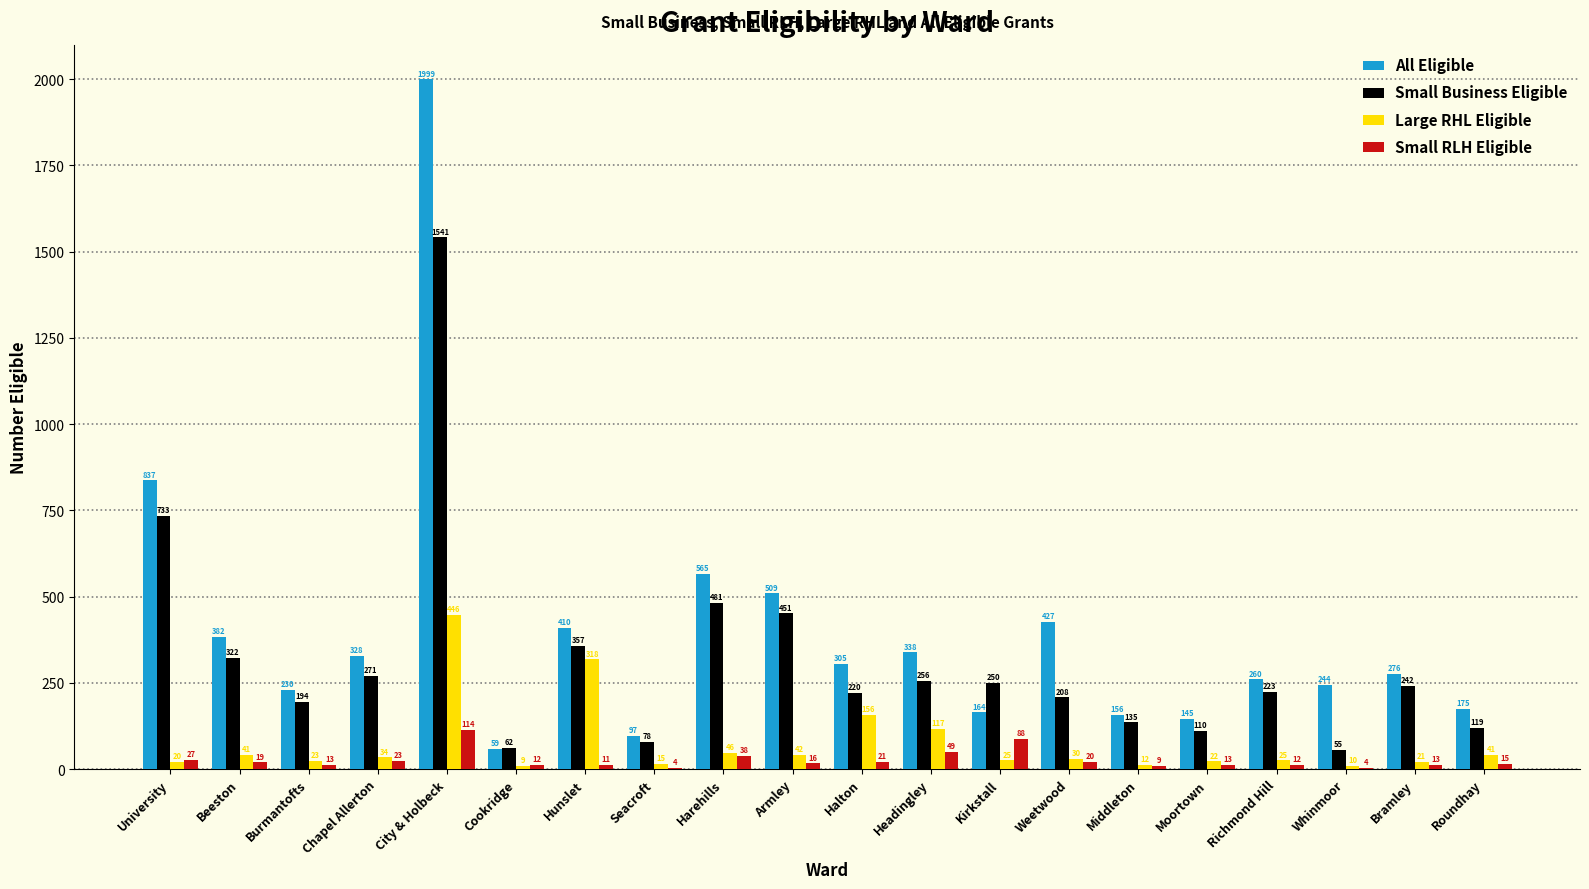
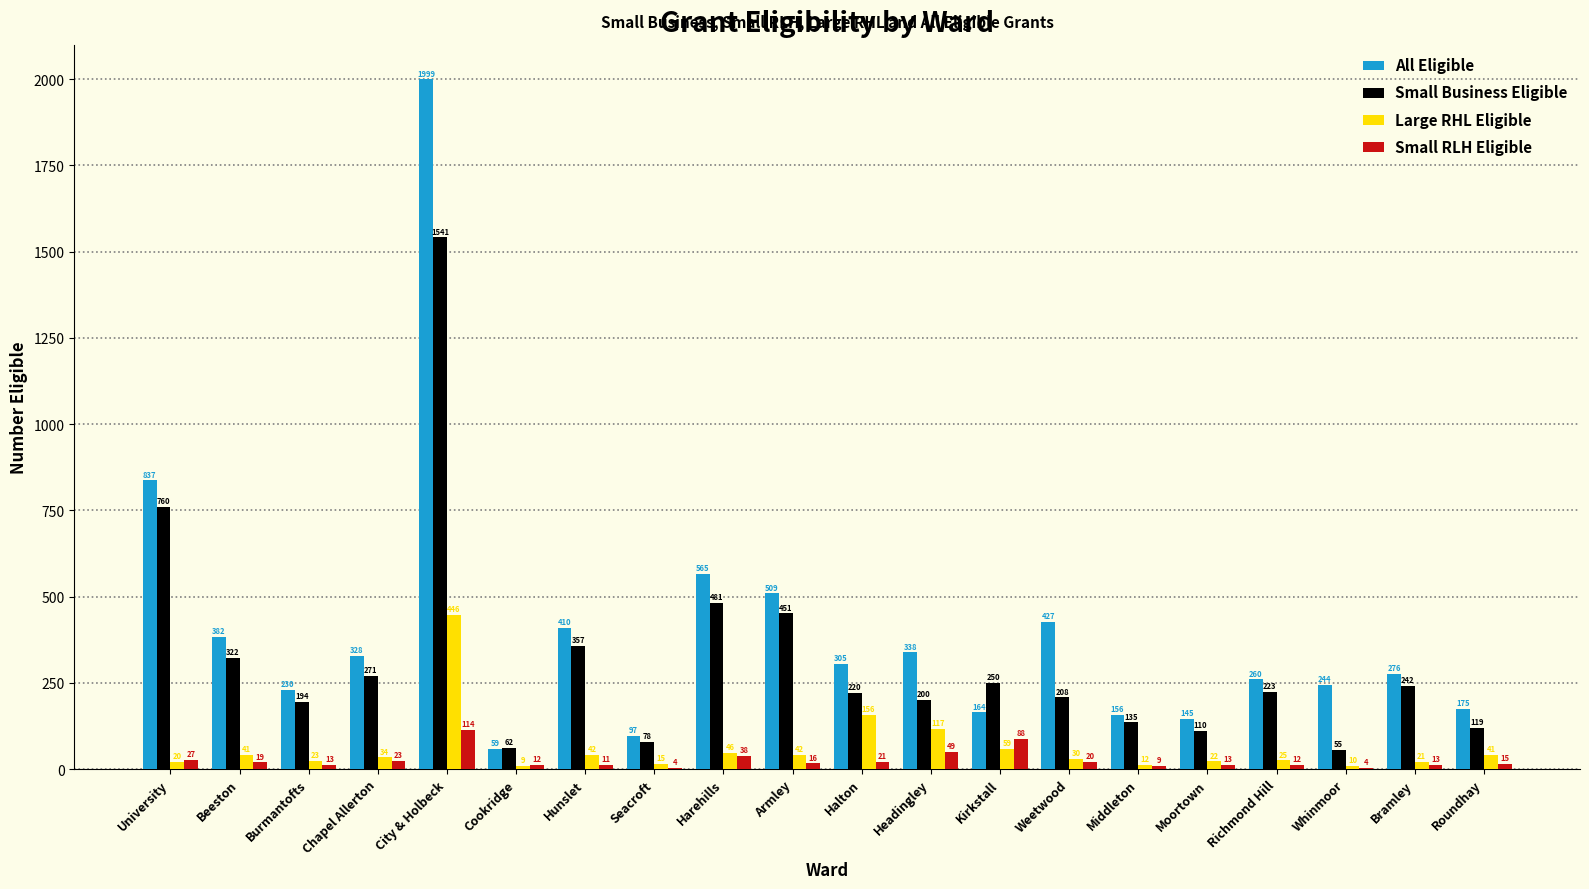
Small Business Eligible, University: 733 -> 760
Large RHL Eligible, Hunslet: 318 -> 42
Small Business Eligible, Headingley: 256 -> 200
Large RHL Eligible, Kirkstall: 25 -> 59
